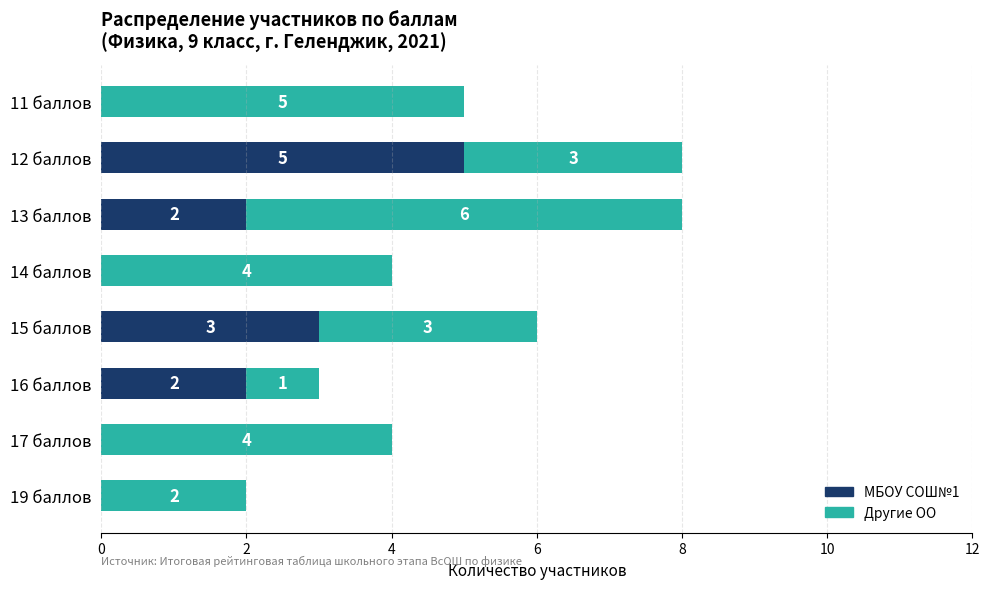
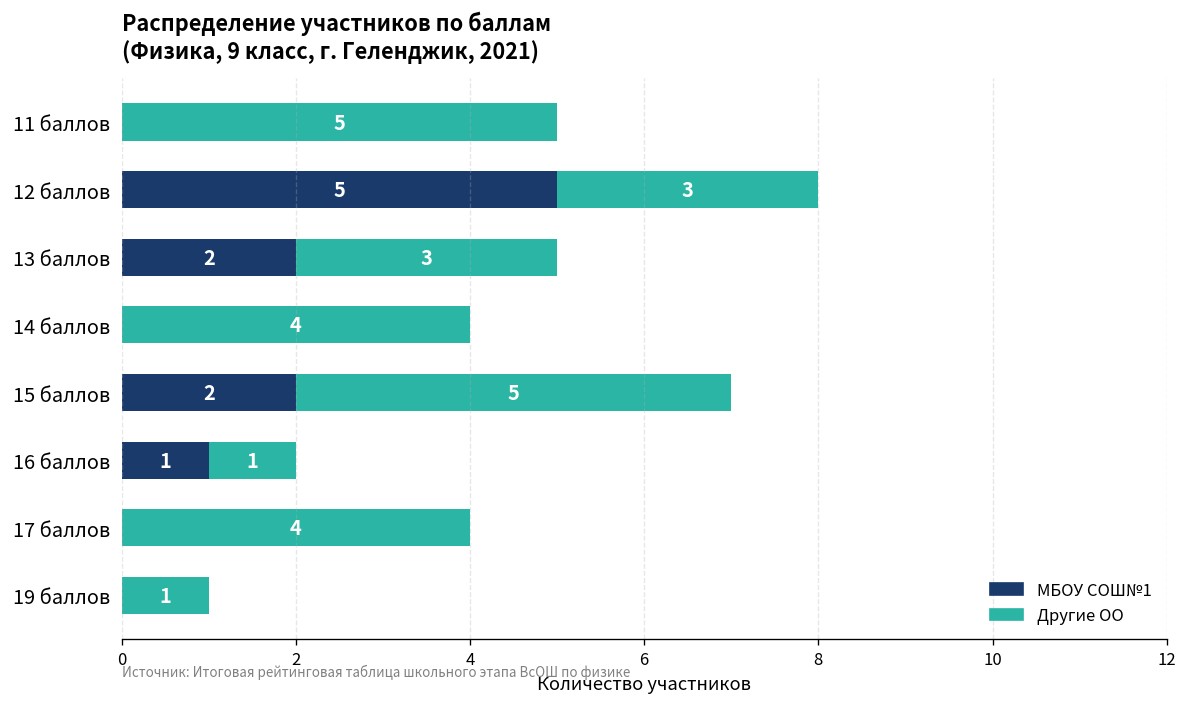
Другие ОО, 13 баллов: 6 -> 3
МБОУ СОШ№1, 15 баллов: 3 -> 2
Другие ОО, 15 баллов: 3 -> 5
МБОУ СОШ№1, 16 баллов: 2 -> 1
Другие ОО, 19 баллов: 2 -> 1
